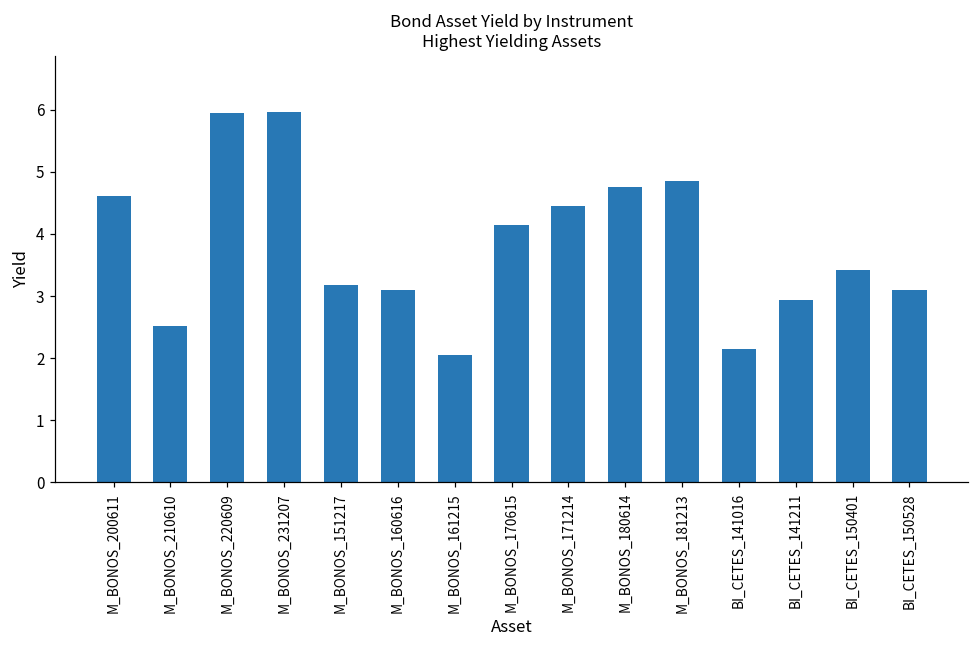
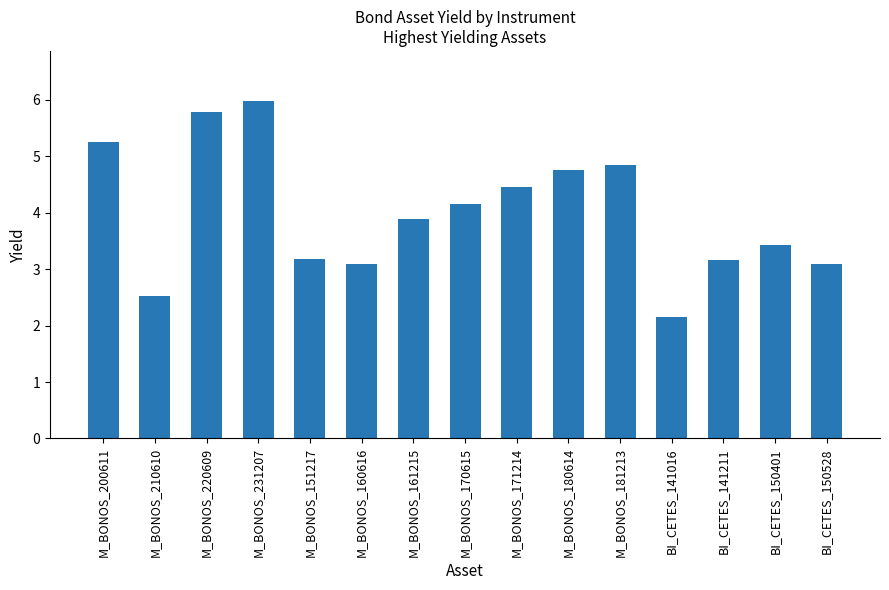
M_BONOS_200611: 4.6 -> 5.3
M_BONOS_220609: 6.0 -> 5.8
M_BONOS_161215: 2.1 -> 3.9
BI_CETES_141211: 2.9 -> 3.2
